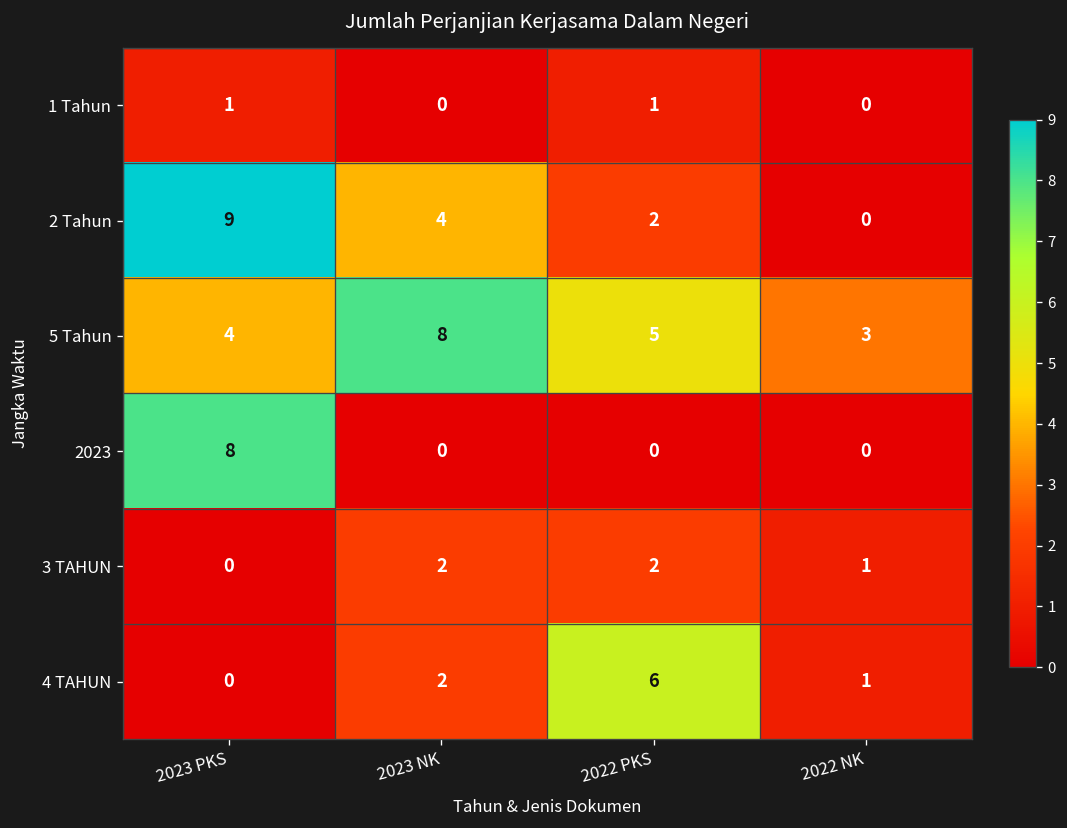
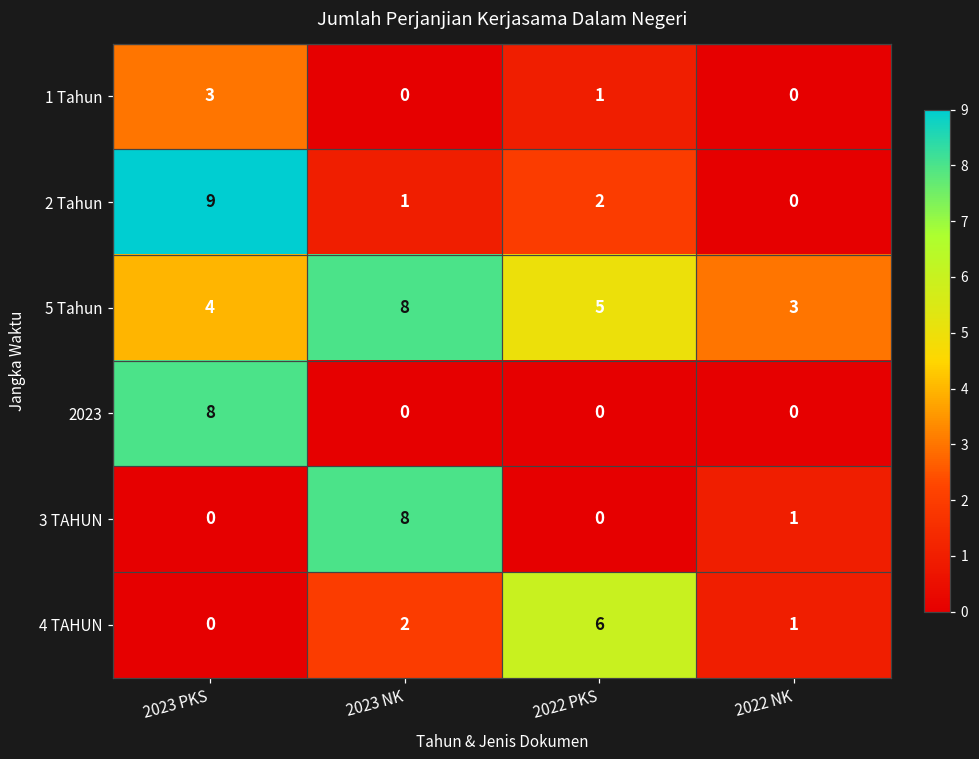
1 Tahun, 2023 PKS: 1 -> 3
2 Tahun, 2023 NK: 4 -> 1
3 TAHUN, 2023 NK: 2 -> 8
3 TAHUN, 2022 PKS: 2 -> 0
